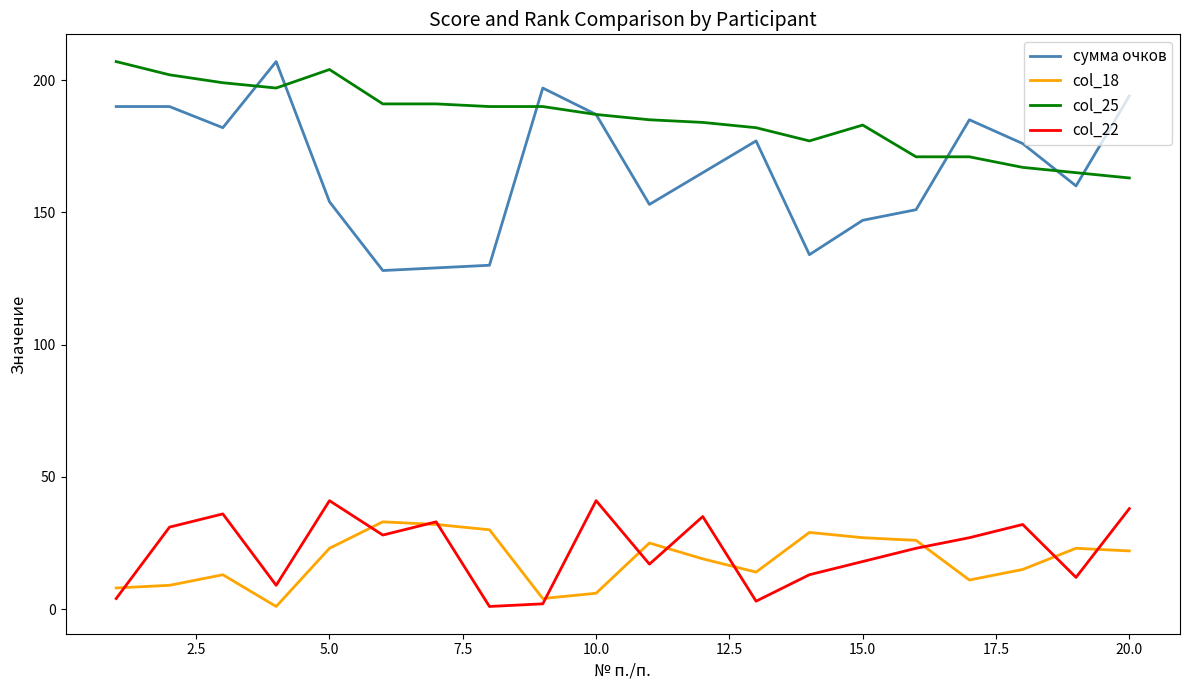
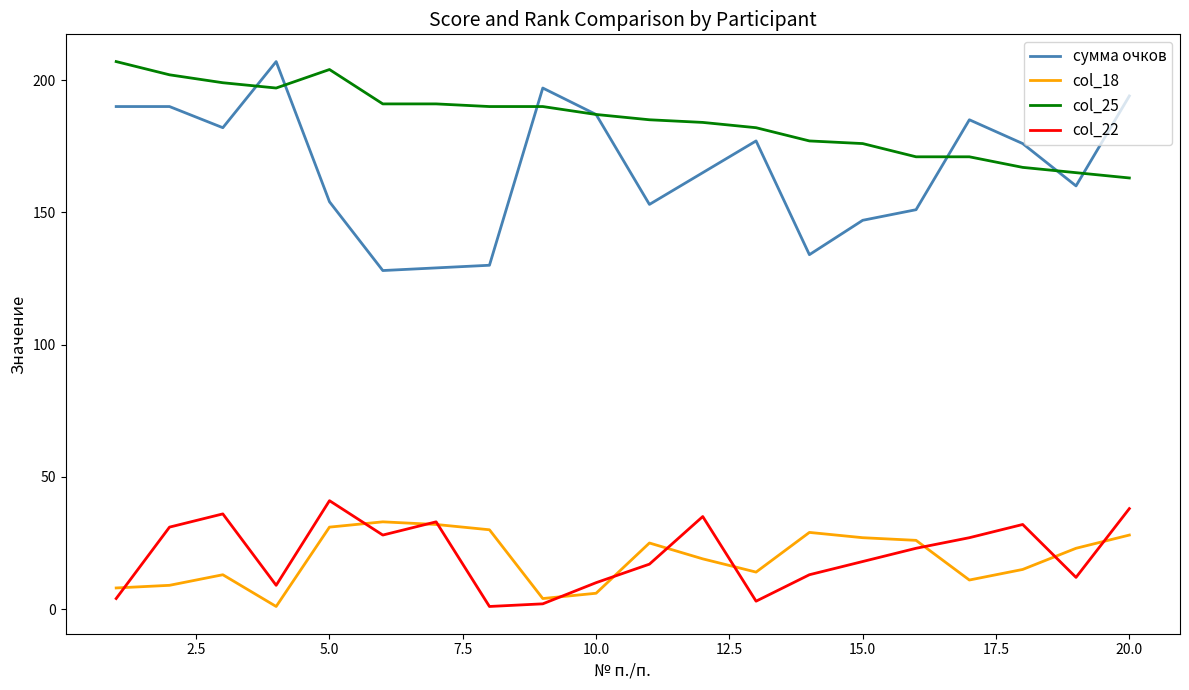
col_18, 5.0: 23 -> 31
col_22, 10.0: 41 -> 10
col_25, 15.0: 183 -> 176
col_18, 20.0: 22 -> 28
